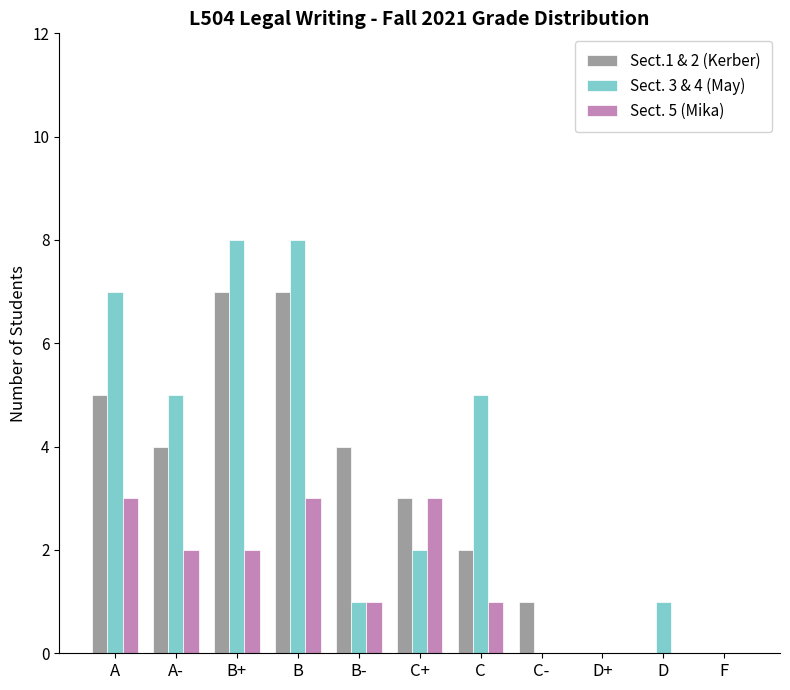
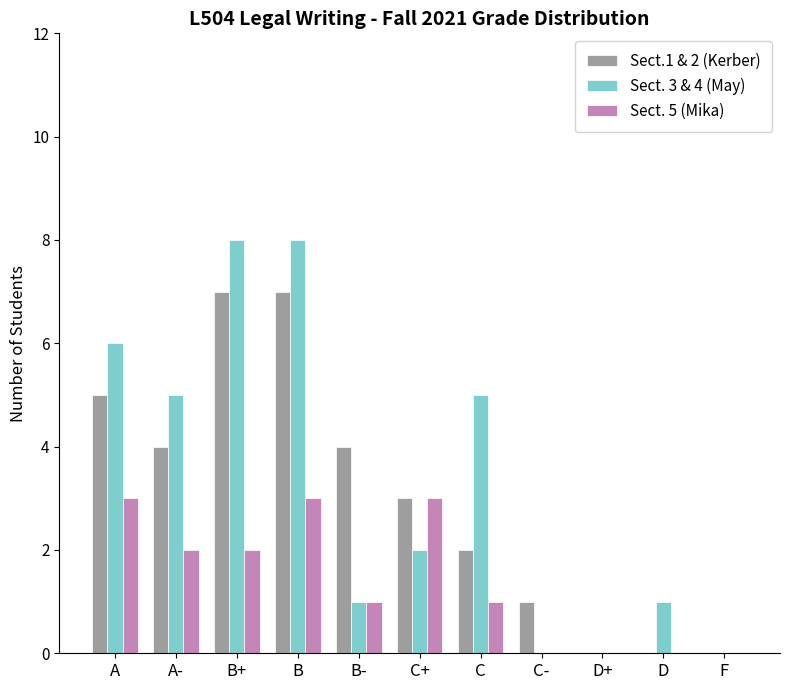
Sect. 3 & 4 (May), A: 7 -> 6
